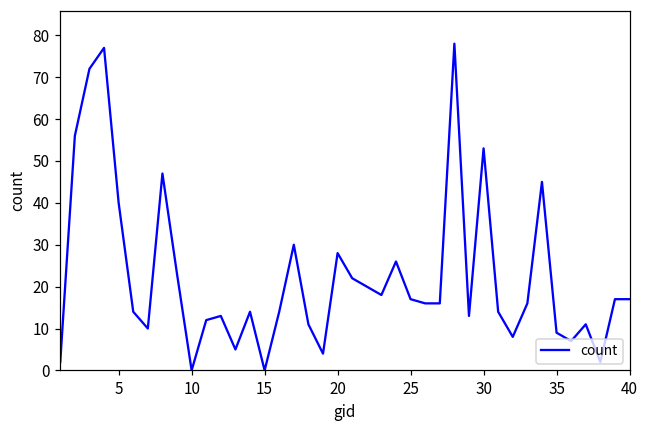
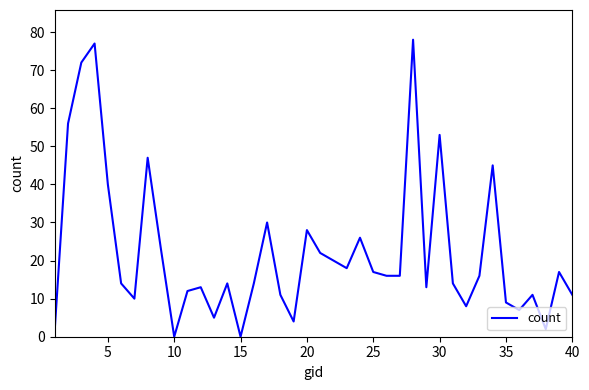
40: 17 -> 11
